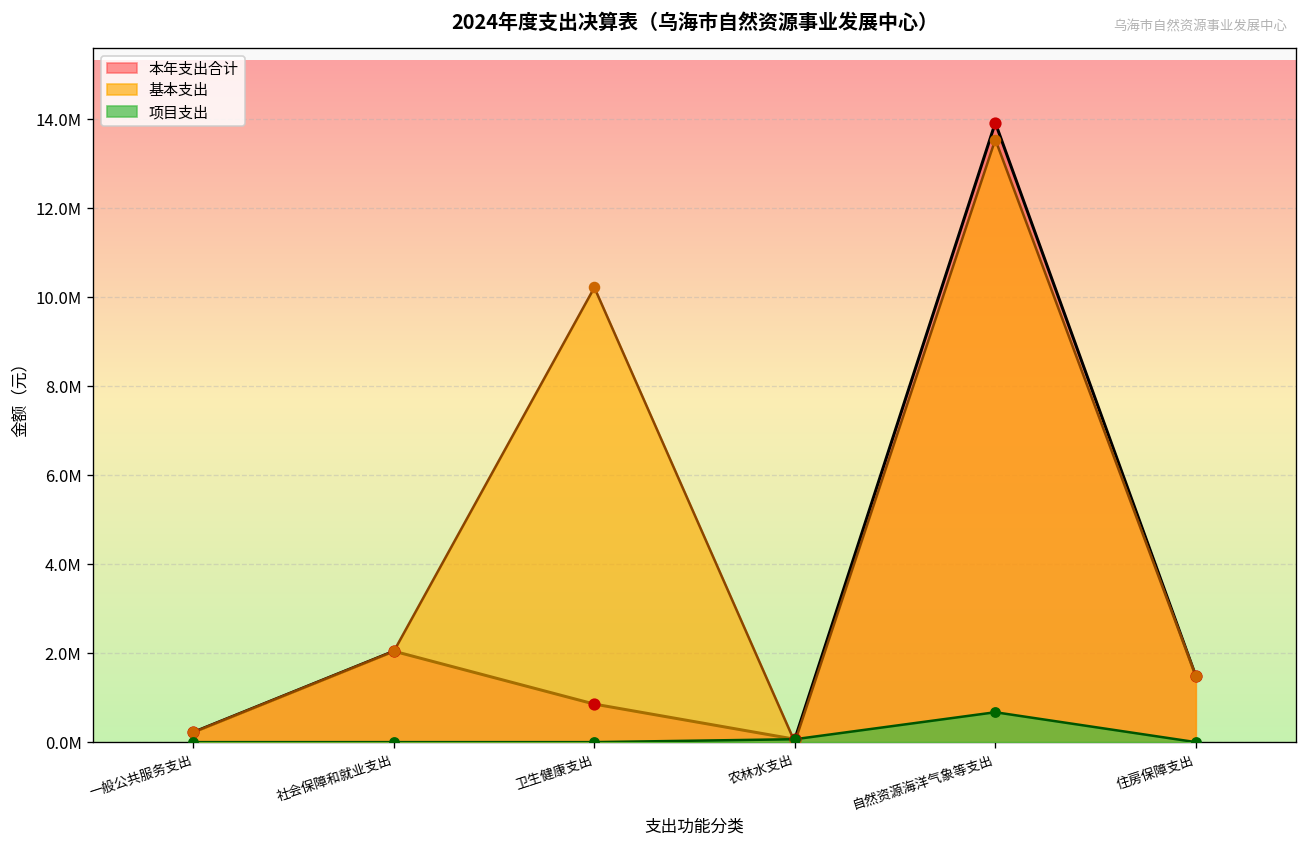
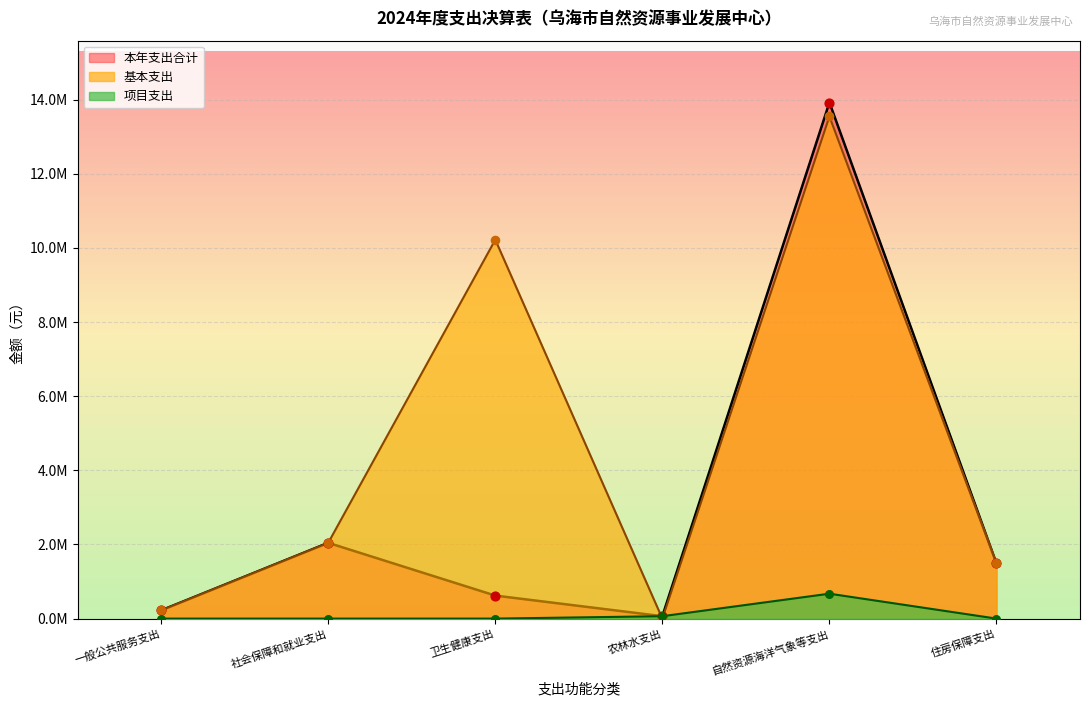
本年支出合计, 卫生健康支出: 900000 -> 600000
